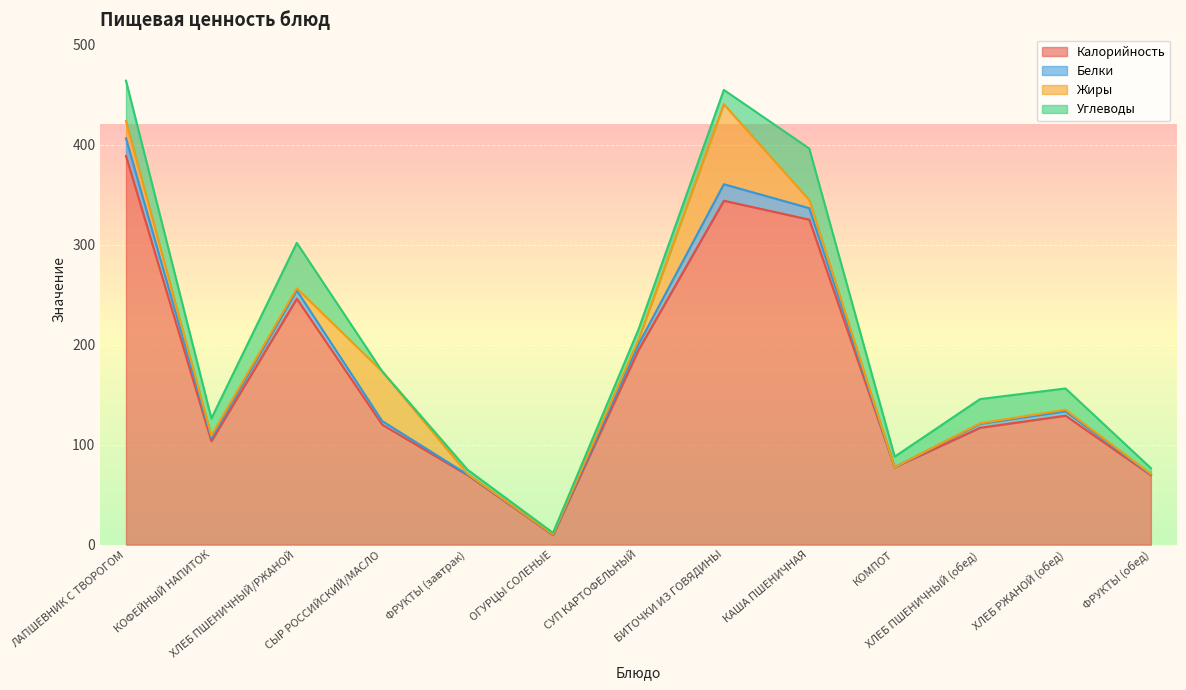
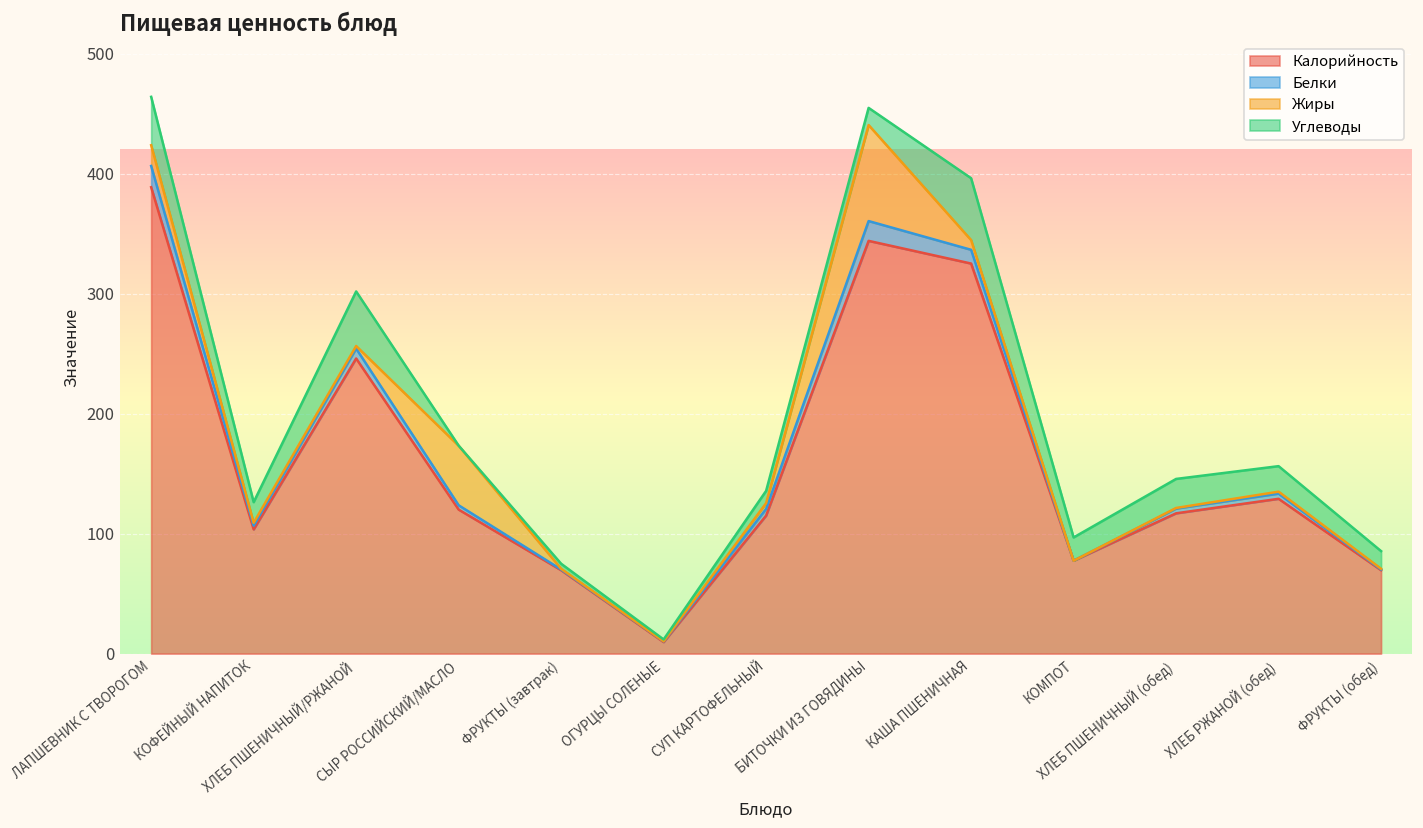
Калорийность, СУП КАРТОФЕЛЬНЫЙ: 195 -> 115
Углеводы, КОМПОТ: 11 -> 19
Углеводы, ФРУКТЫ (обед): 6 -> 15
